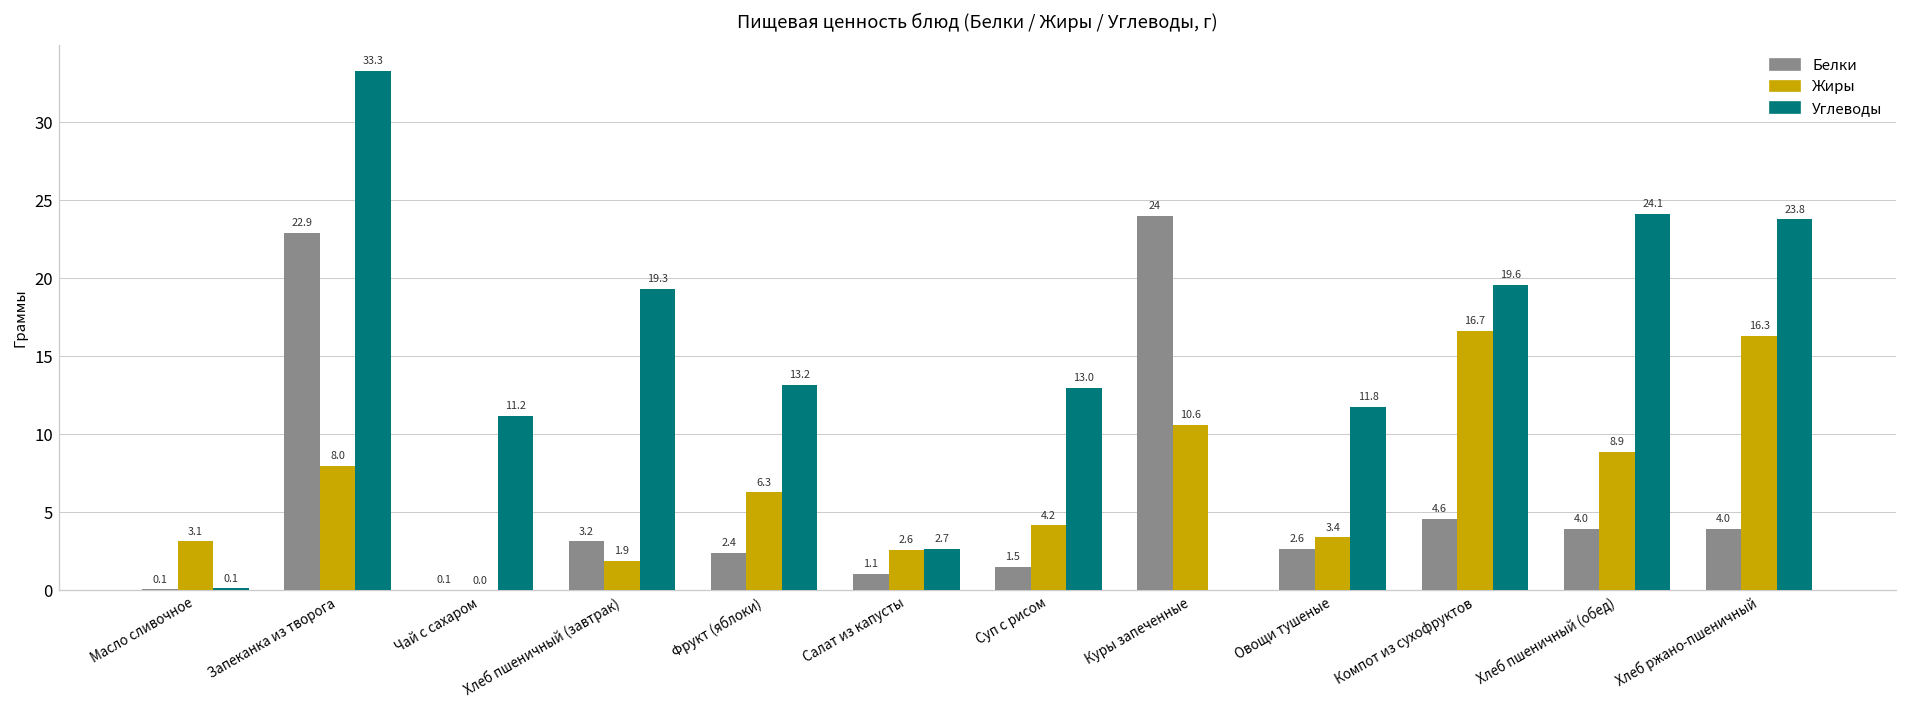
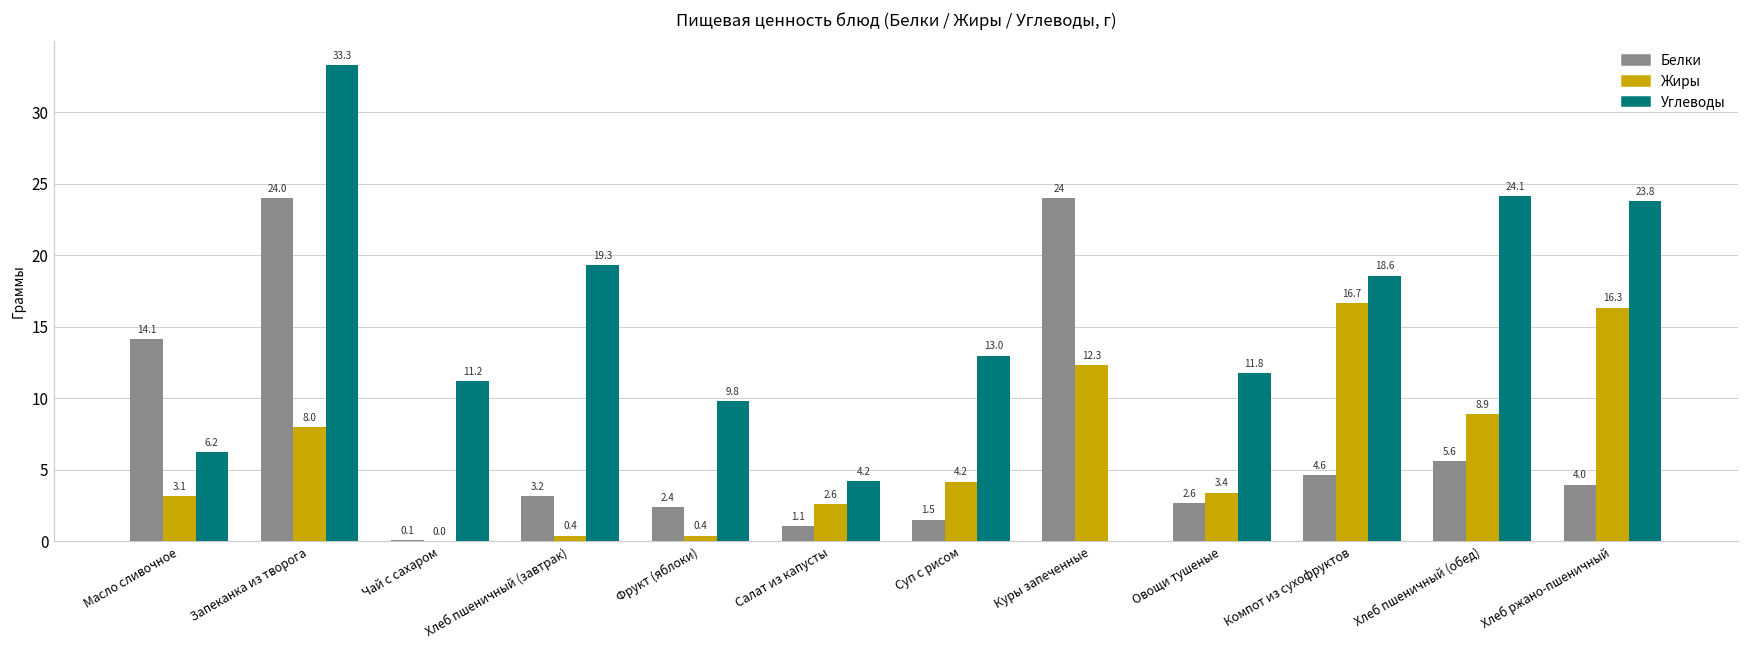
Белки, Масло сливочное: 0.1 -> 14.1
Углеводы, Масло сливочное: 0.1 -> 6.2
Белки, Запеканка из творога: 22.9 -> 24.0
Жиры, Хлеб пшеничный (завтрак): 1.9 -> 0.4
Жиры, Фрукт (яблоки): 6.3 -> 0.4
Углеводы, Фрукт (яблоки): 13.2 -> 9.8
Углеводы, Салат из капусты: 2.7 -> 4.2
Жиры, Куры запеченные: 10.6 -> 12.3
Углеводы, Компот из сухофруктов: 19.6 -> 18.6
Белки, Хлеб пшеничный (обед): 4.0 -> 5.6
